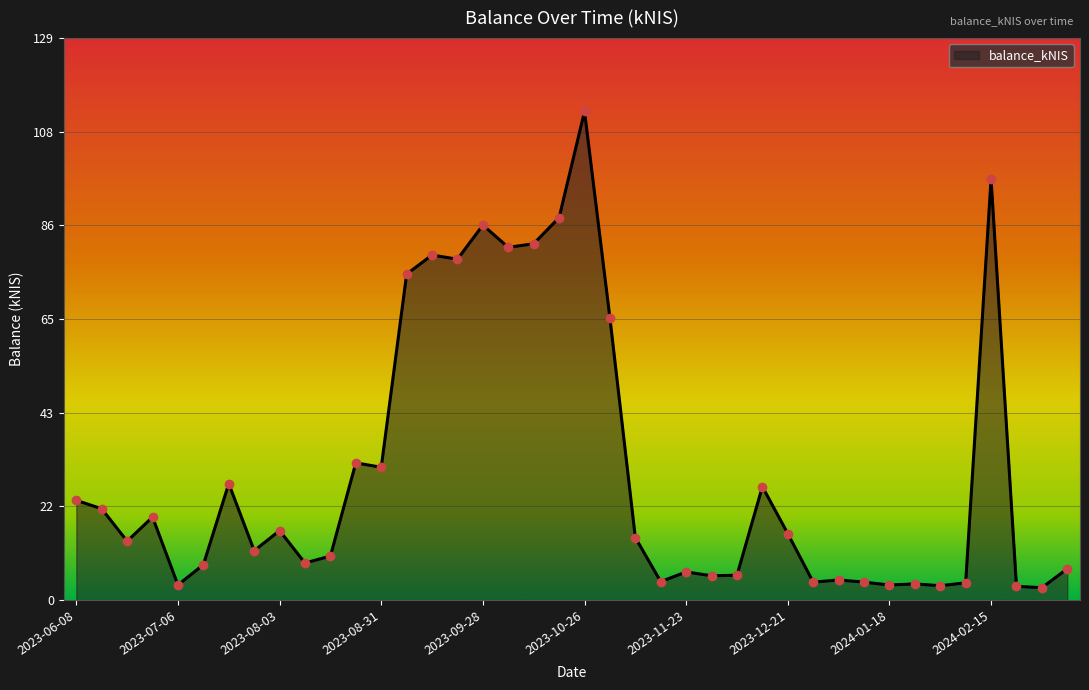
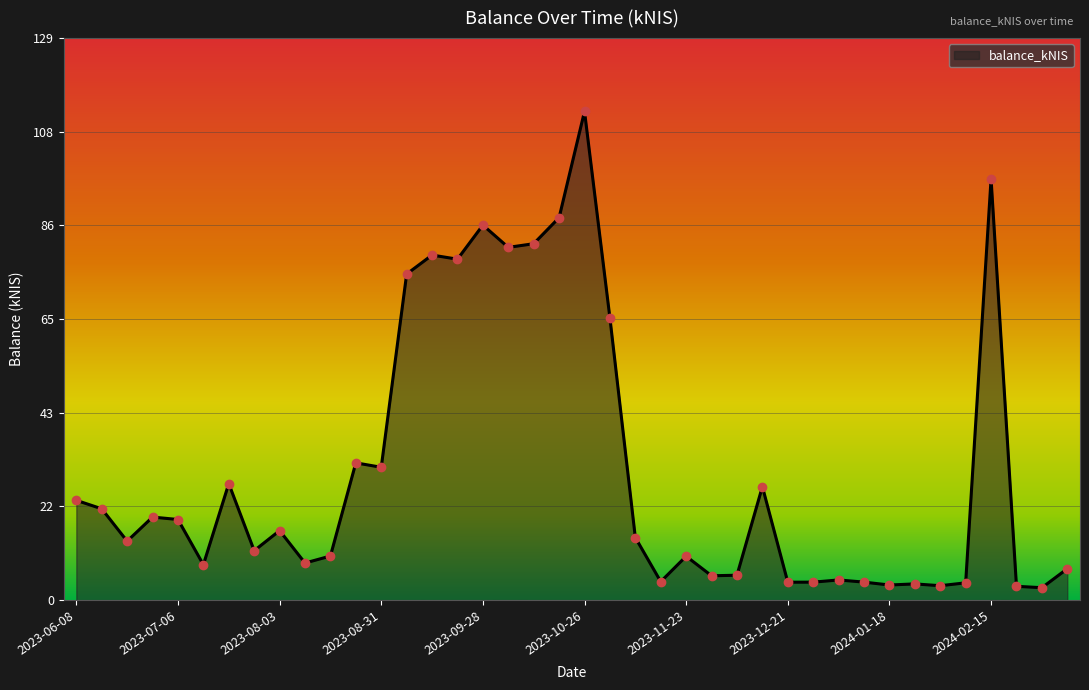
2023-07-06: 4 -> 19
2023-11-23: 7 -> 10
2023-12-21: 15 -> 4
